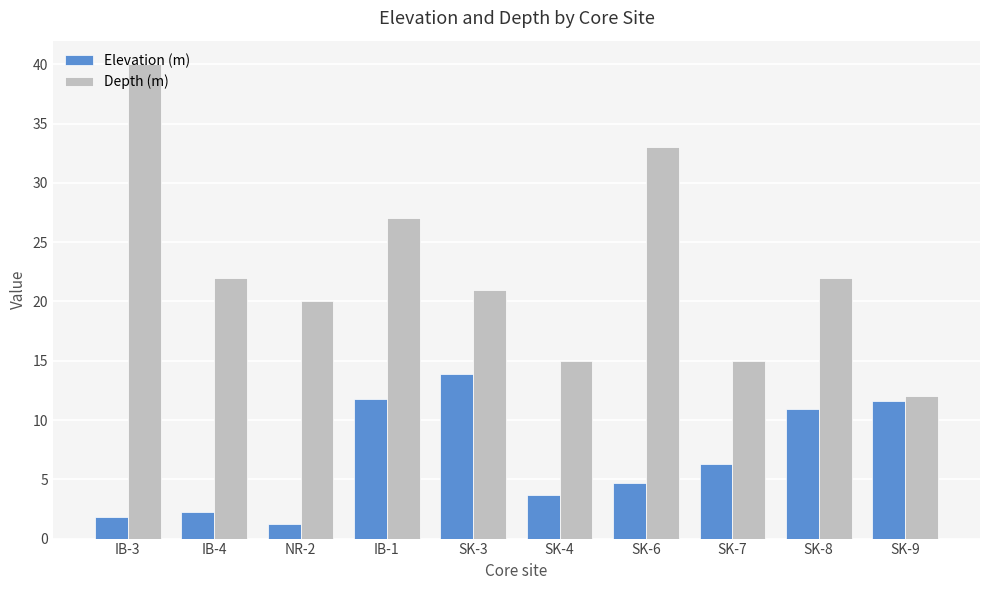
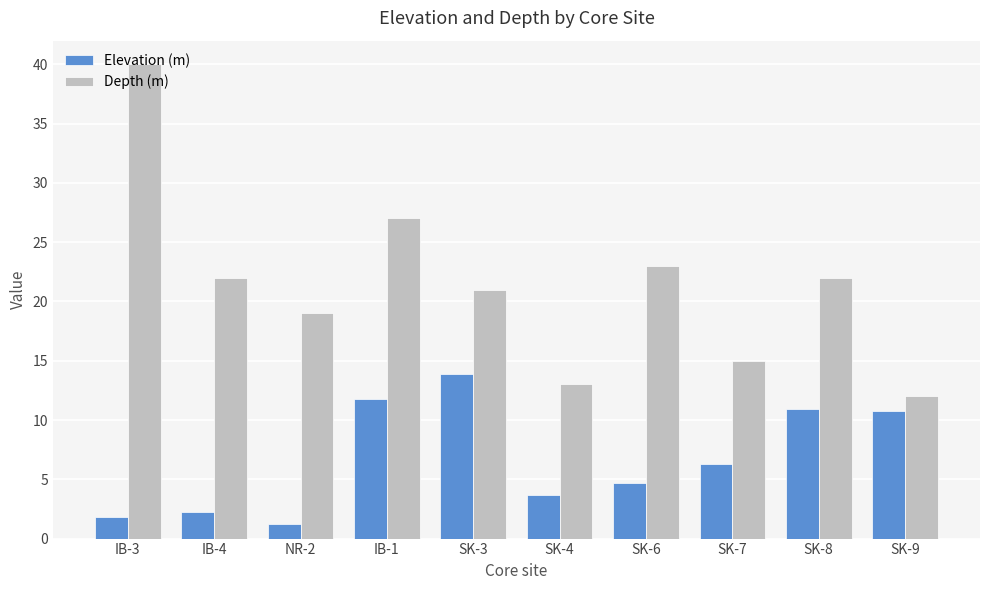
Depth (m), NR-2: 20 -> 19
Depth (m), SK-4: 15 -> 13
Depth (m), SK-6: 33 -> 23
Elevation (m), SK-9: 11.6 -> 10.8
